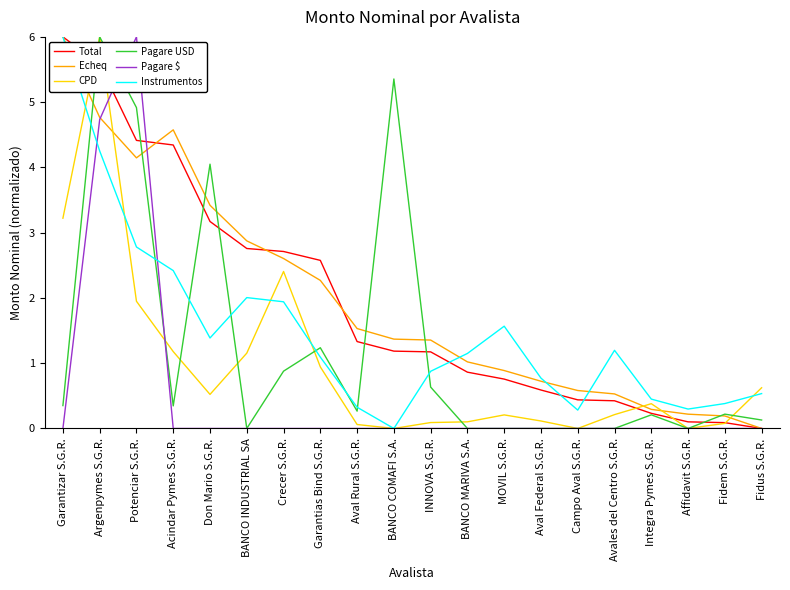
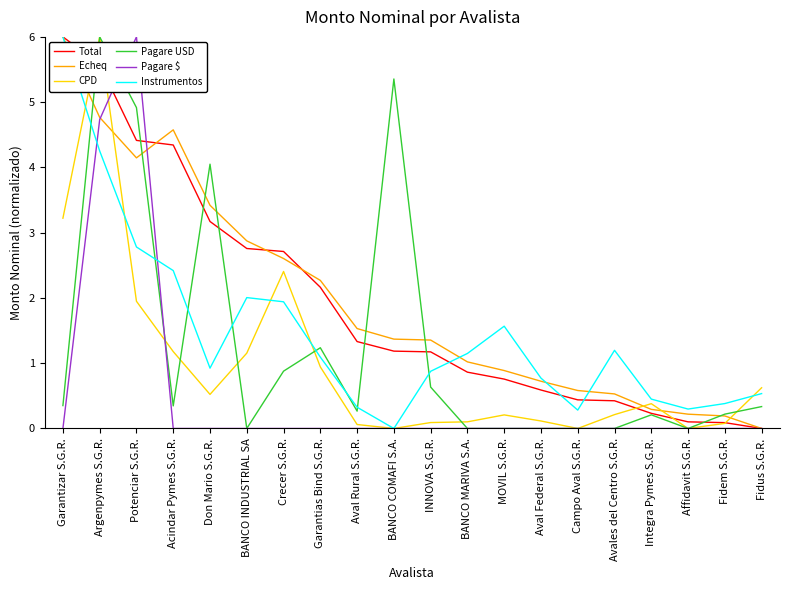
Instrumentos, Don Mario S.G.R.: 1.4 -> 0.9
Total, Garantias Bind S.G.R.: 2.6 -> 2.2
Pagare USD, Fidus S.G.R.: 0.1 -> 0.3
